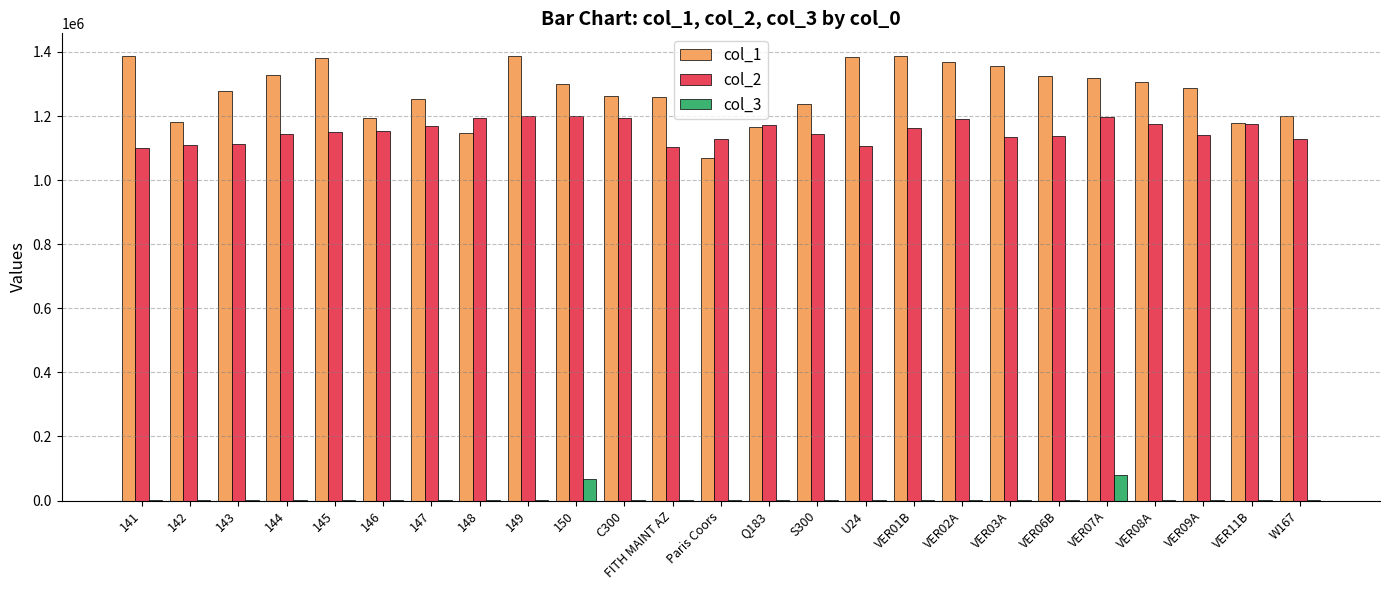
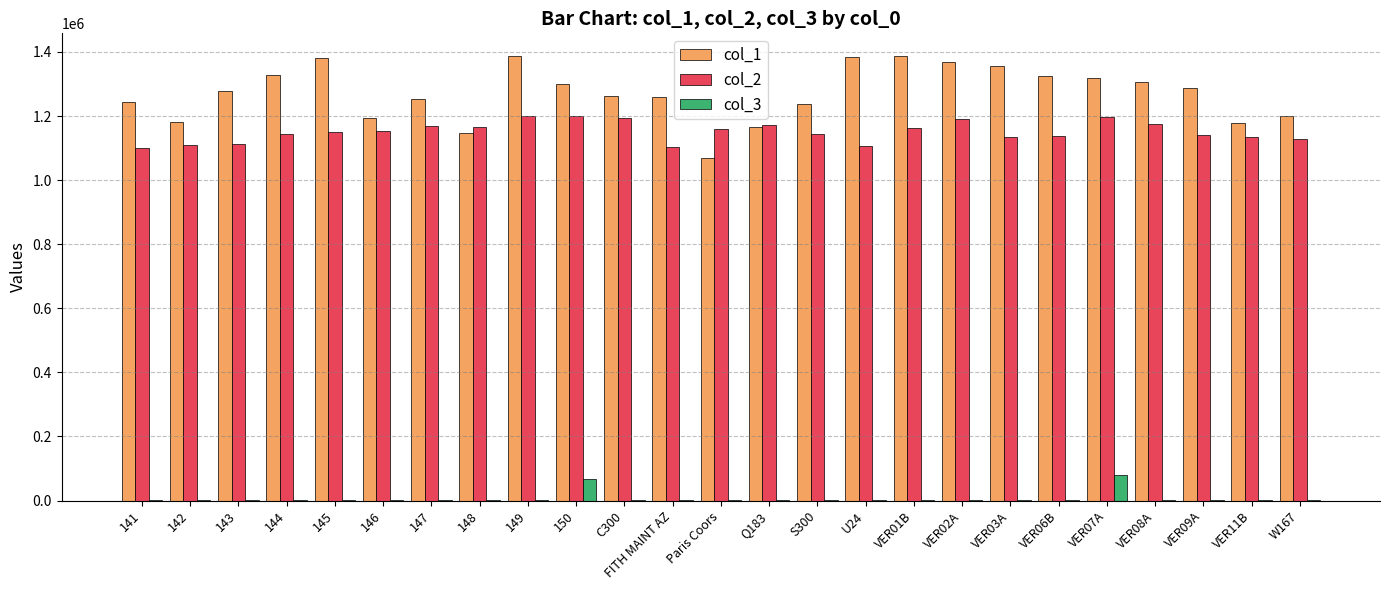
col_1, 141: 1390000 -> 1240000
col_2, 148: 1190000 -> 1170000
col_2, Paris Coors: 1130000 -> 1160000
col_2, VER11B: 1180000 -> 1140000
